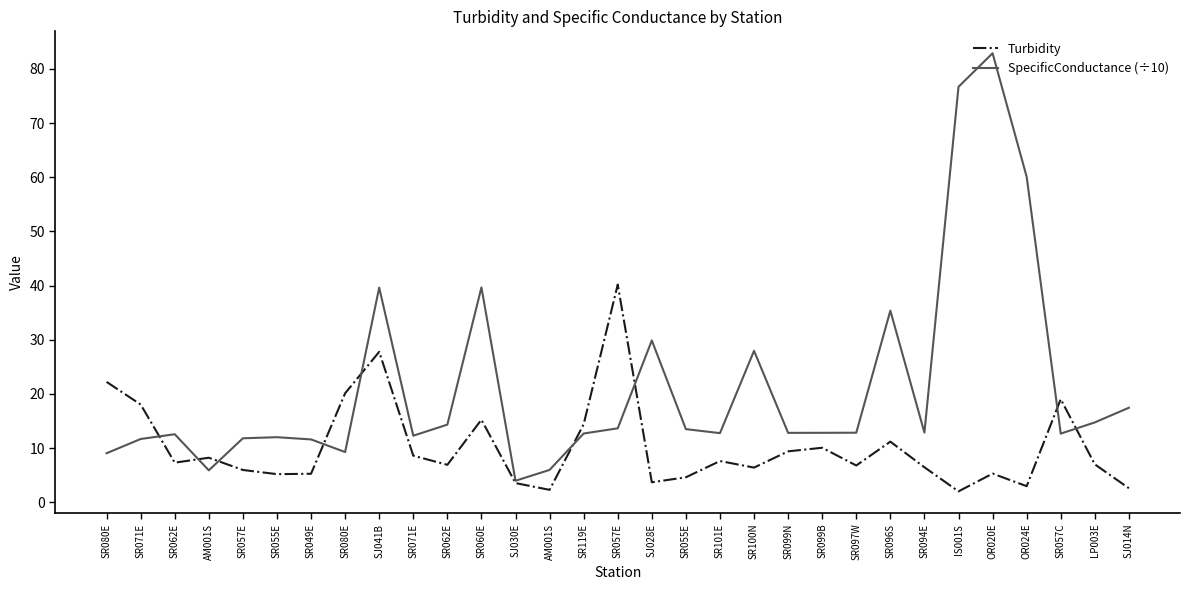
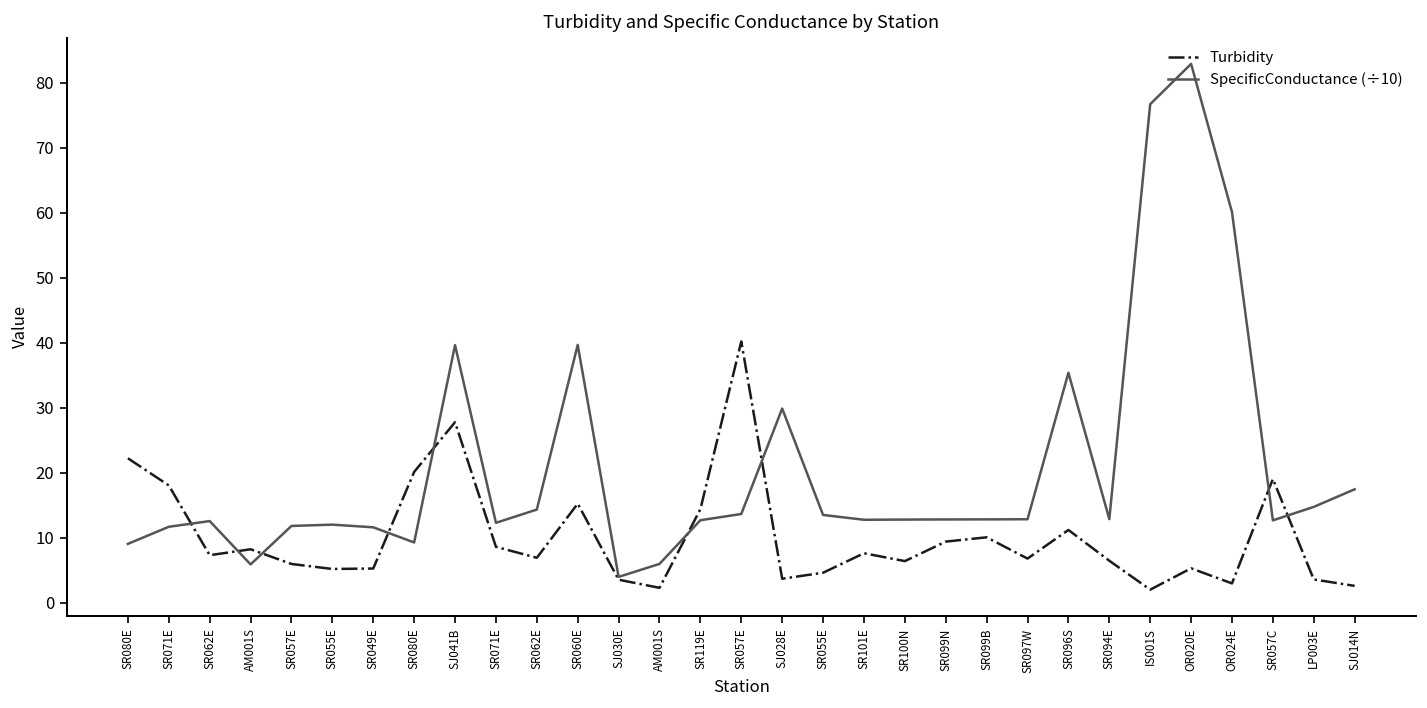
SpecificConductance (÷10), SR100N: 28 -> 13
Turbidity, LP003E: 7 -> 4
